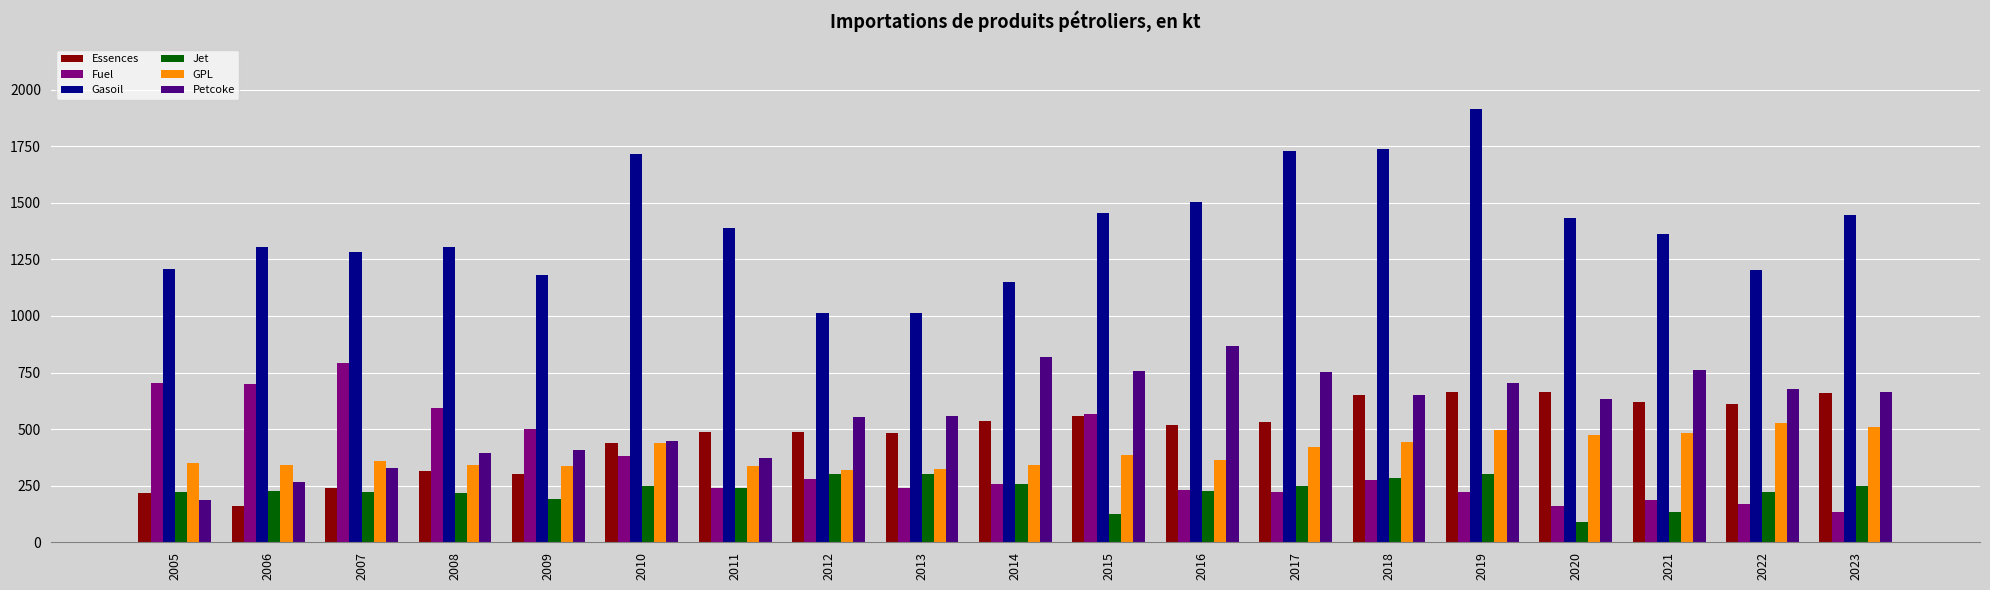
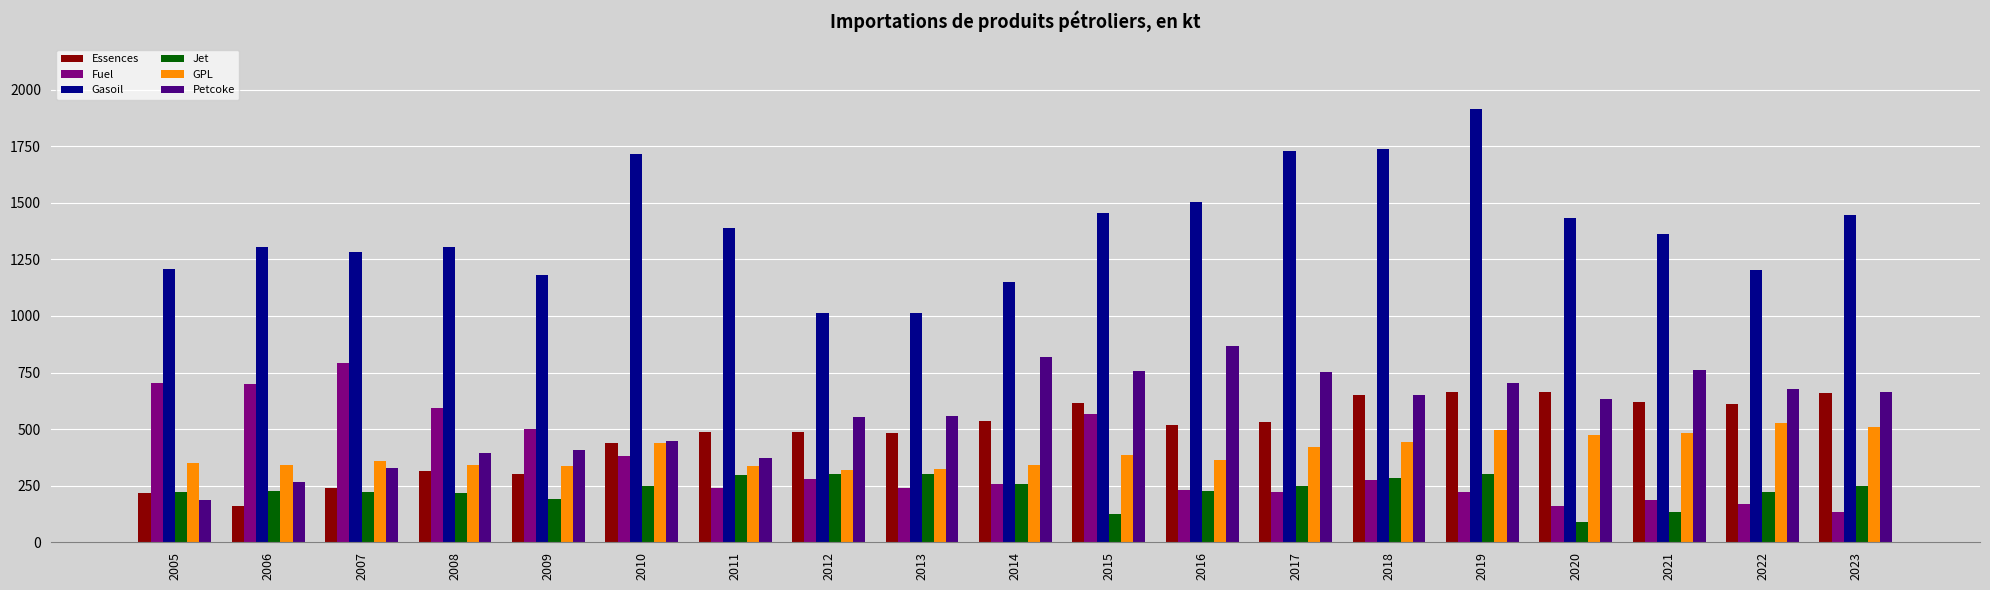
Jet, 2011: 240 -> 300
Essences, 2015: 560 -> 620
